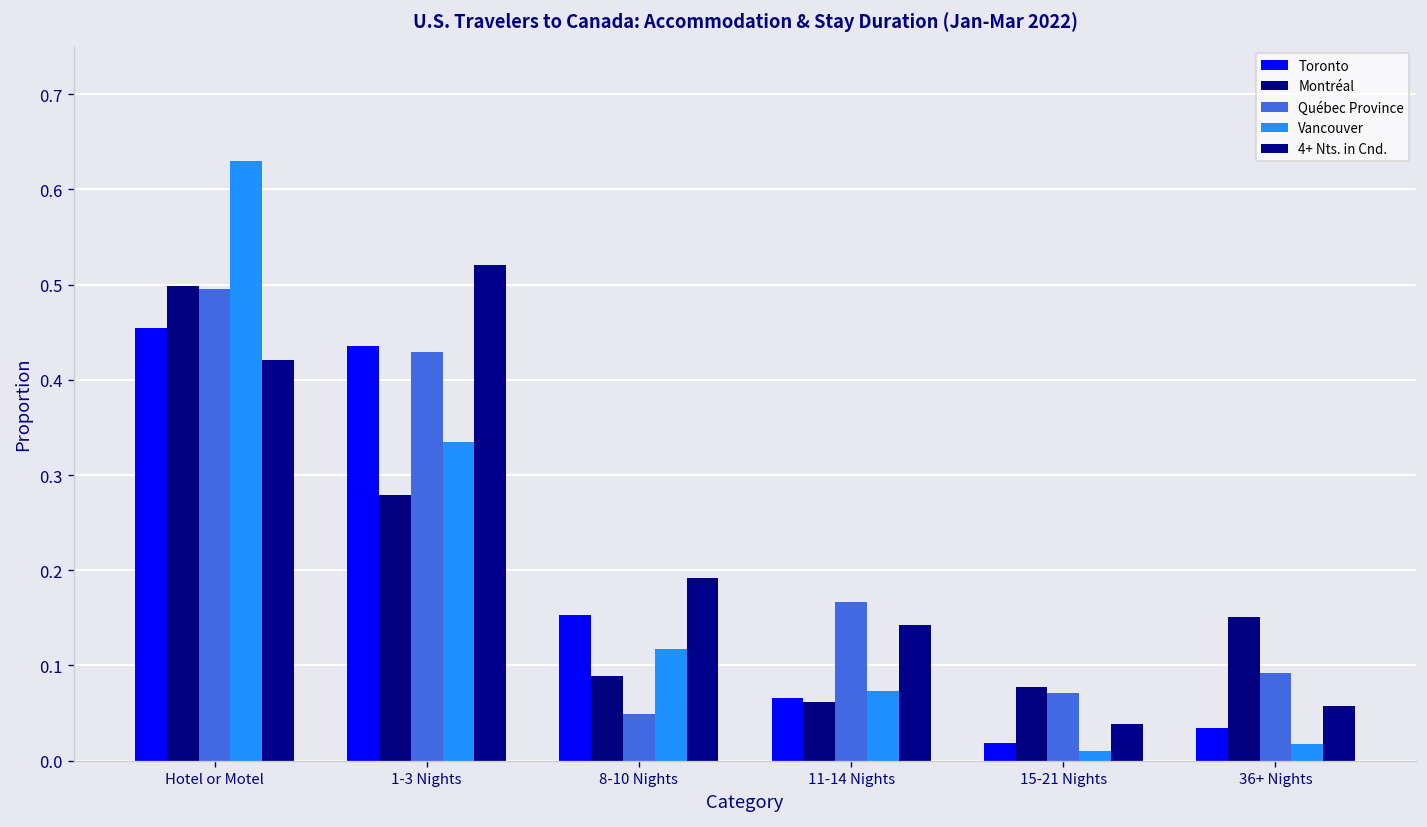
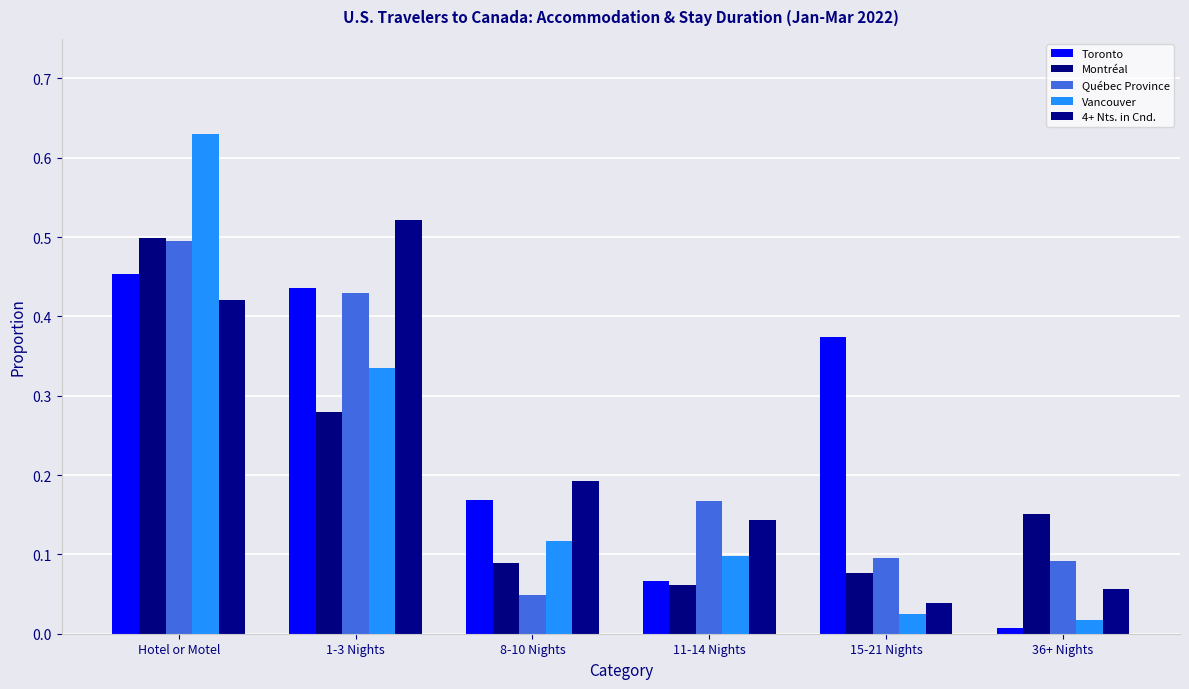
Toronto, 8-10 Nights: 0.15 -> 0.17
Vancouver, 11-14 Nights: 0.07 -> 0.10
Toronto, 15-21 Nights: 0.02 -> 0.37
Québec Province, 15-21 Nights: 0.07 -> 0.10
Vancouver, 15-21 Nights: 0.01 -> 0.03
Toronto, 36+ Nights: 0.03 -> 0.01
